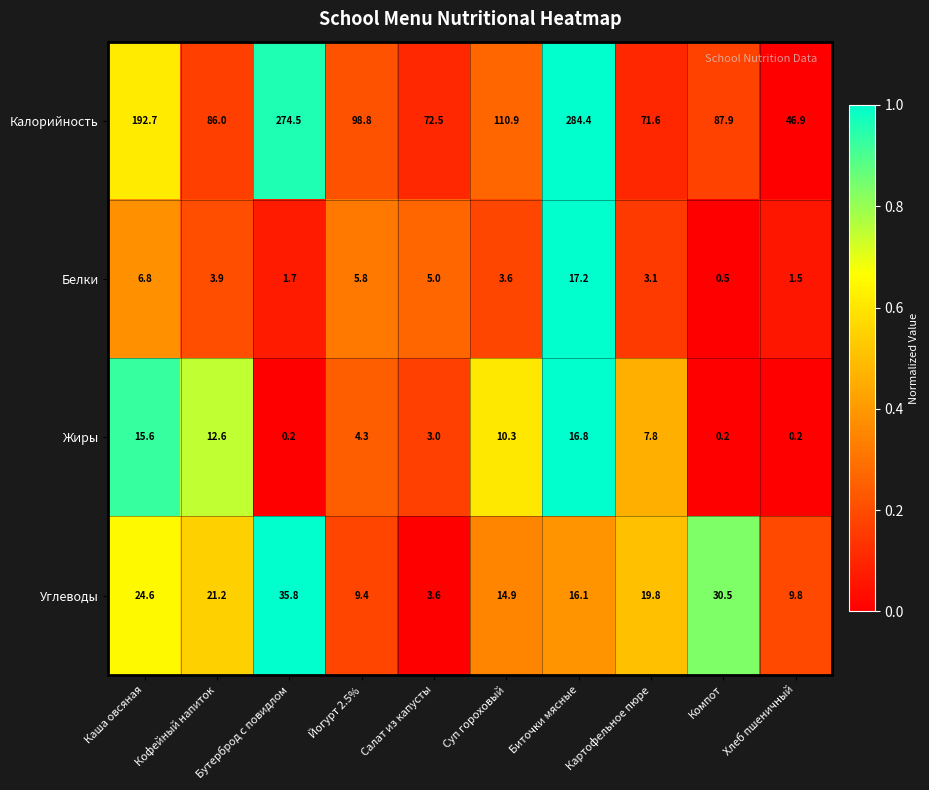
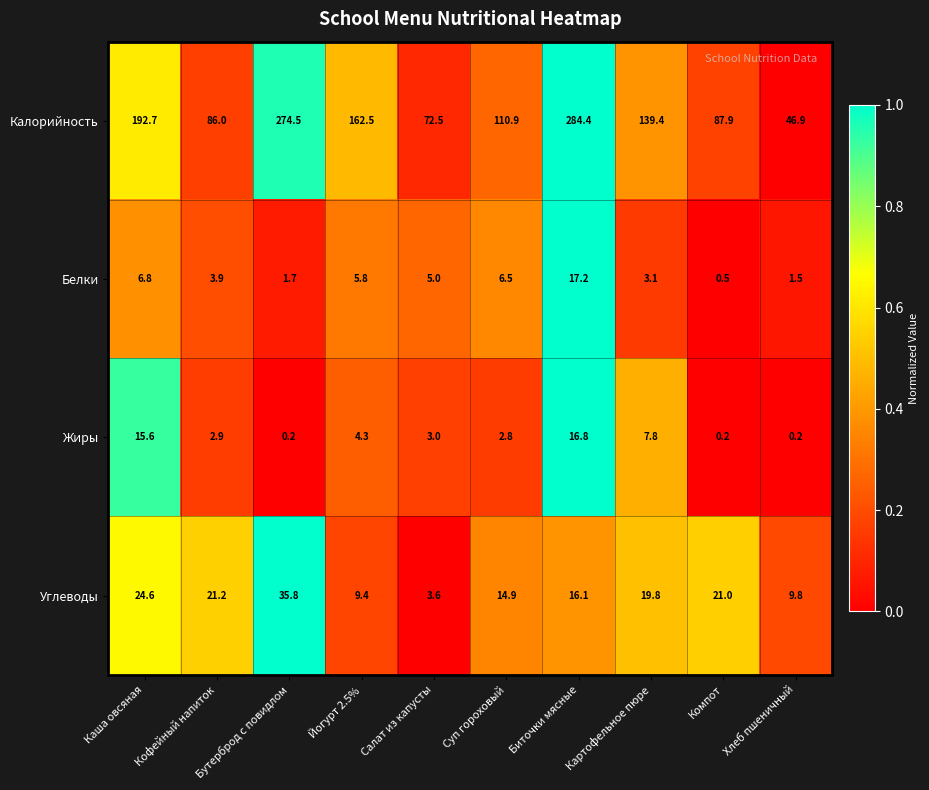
Калорийность, Йогурт 2.5%: 98.8 -> 162.5
Калорийность, Картофельное пюре: 71.6 -> 139.4
Белки, Суп гороховый: 3.6 -> 6.5
Жиры, Кофейный напиток: 12.6 -> 2.9
Жиры, Суп гороховый: 10.3 -> 2.8
Углеводы, Компот: 30.5 -> 21.0
